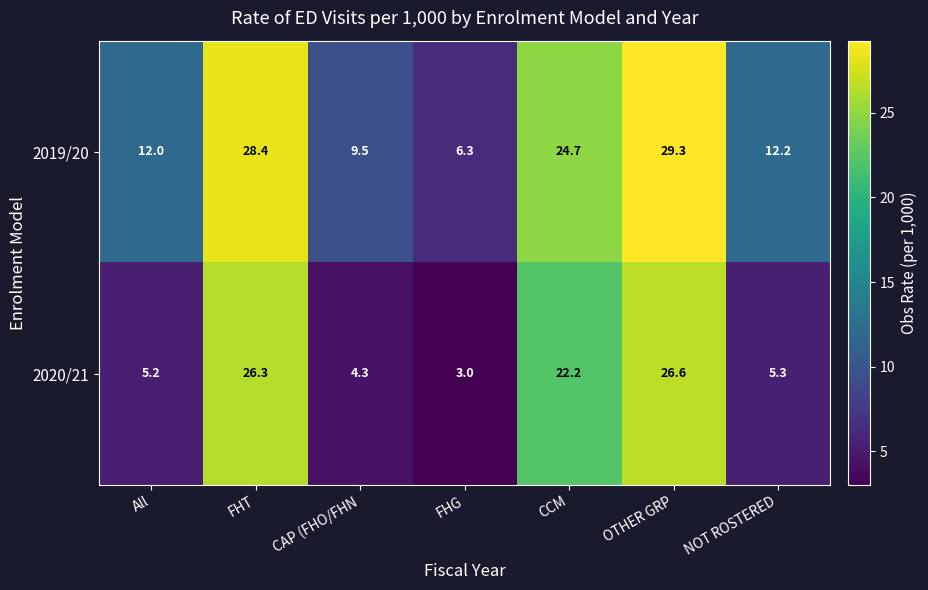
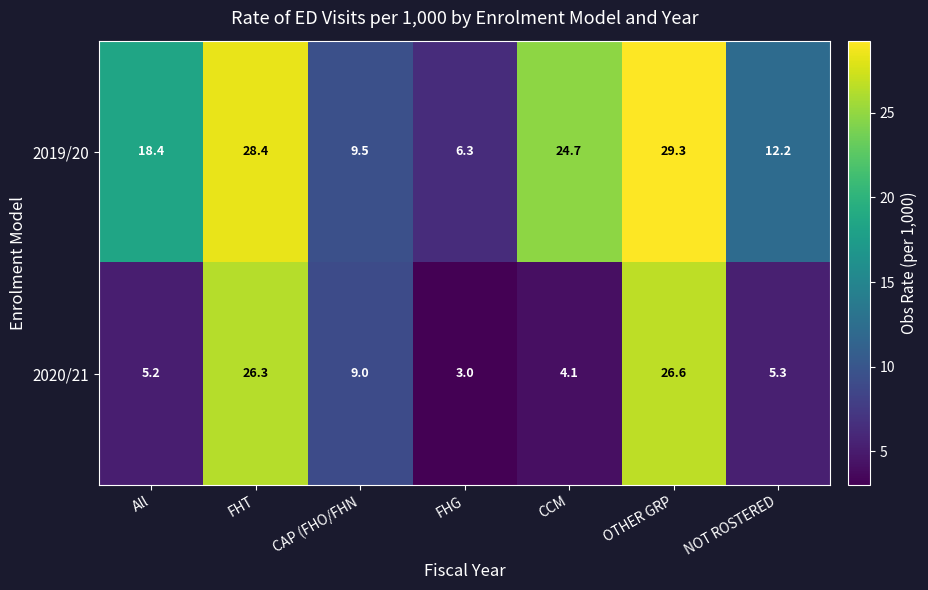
2019/20, All: 12.0 -> 18.4
2020/21, CAP (FHO/FHN: 4.3 -> 9.0
2020/21, CCM: 22.2 -> 4.1
